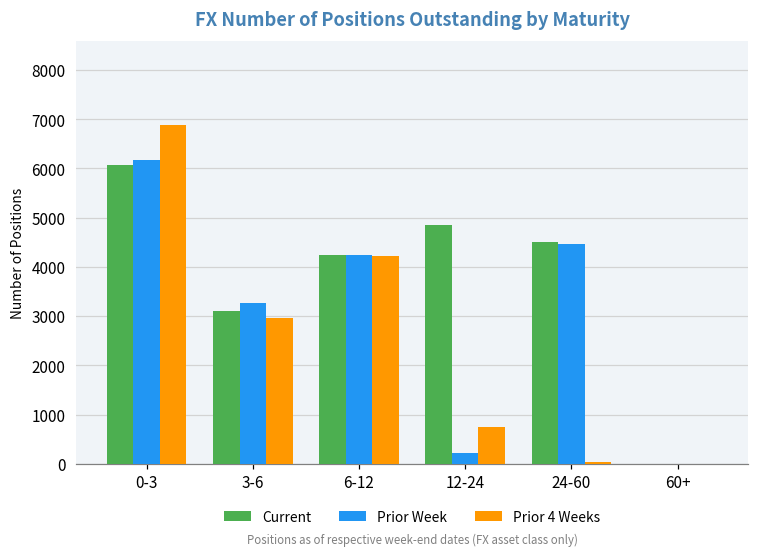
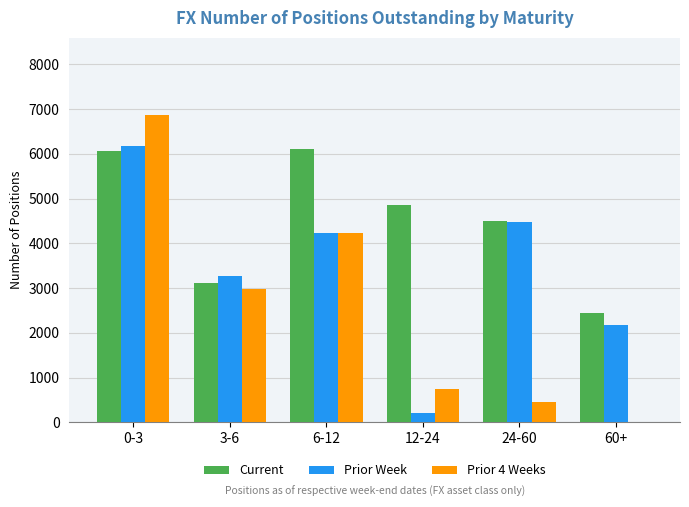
Current, 6-12: 4200 -> 6100
Prior 4 Weeks, 24-60: 0 -> 400
Current, 60+: 0 -> 2400
Prior Week, 60+: 0 -> 2200
